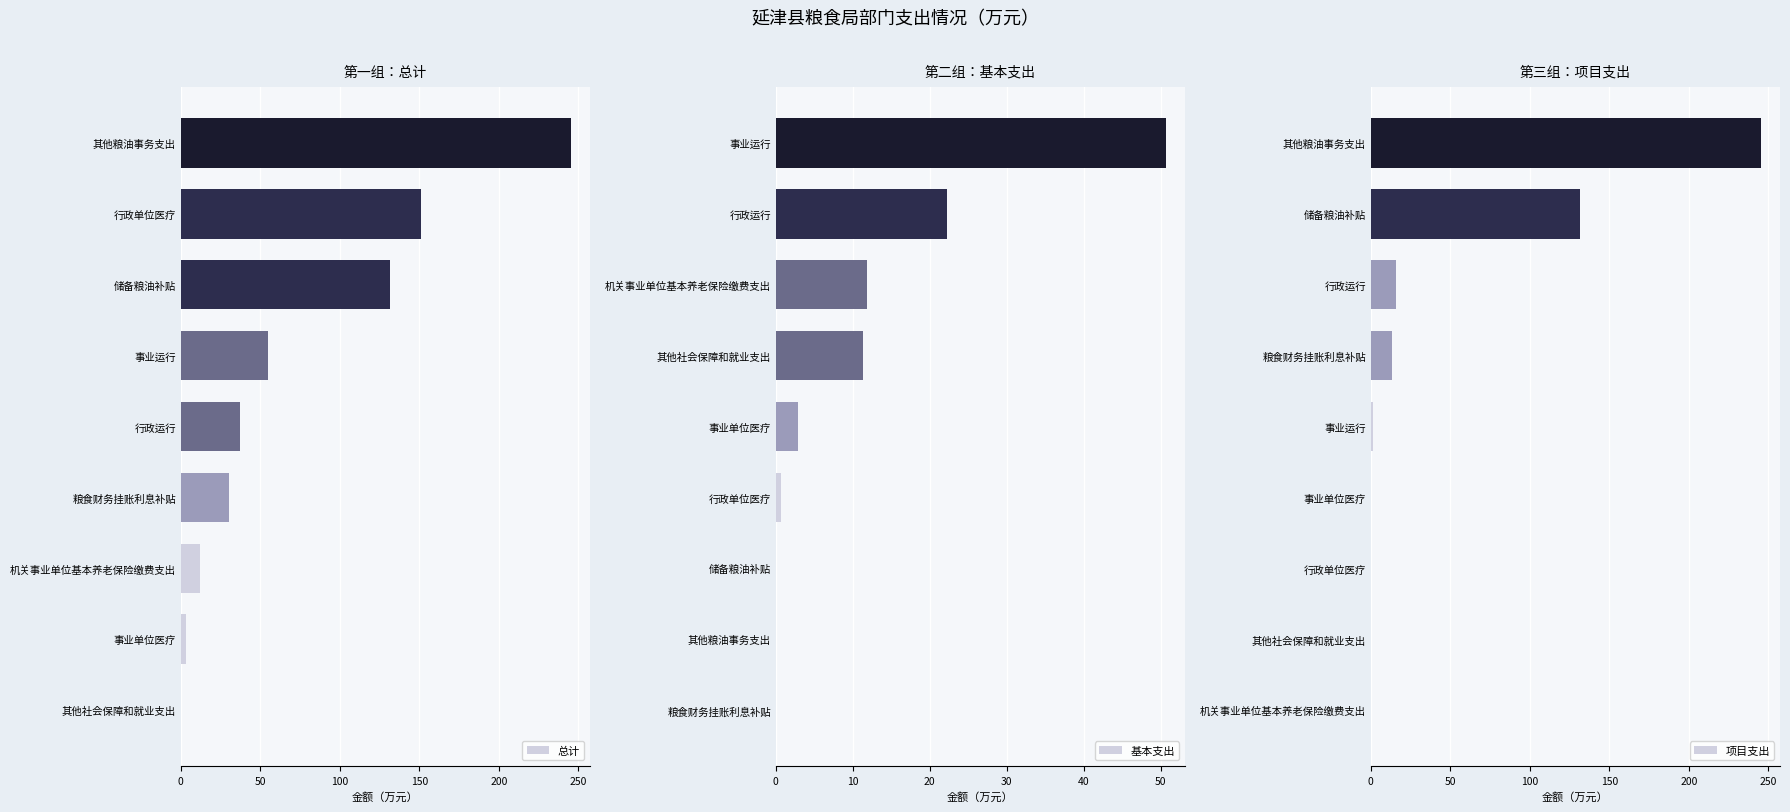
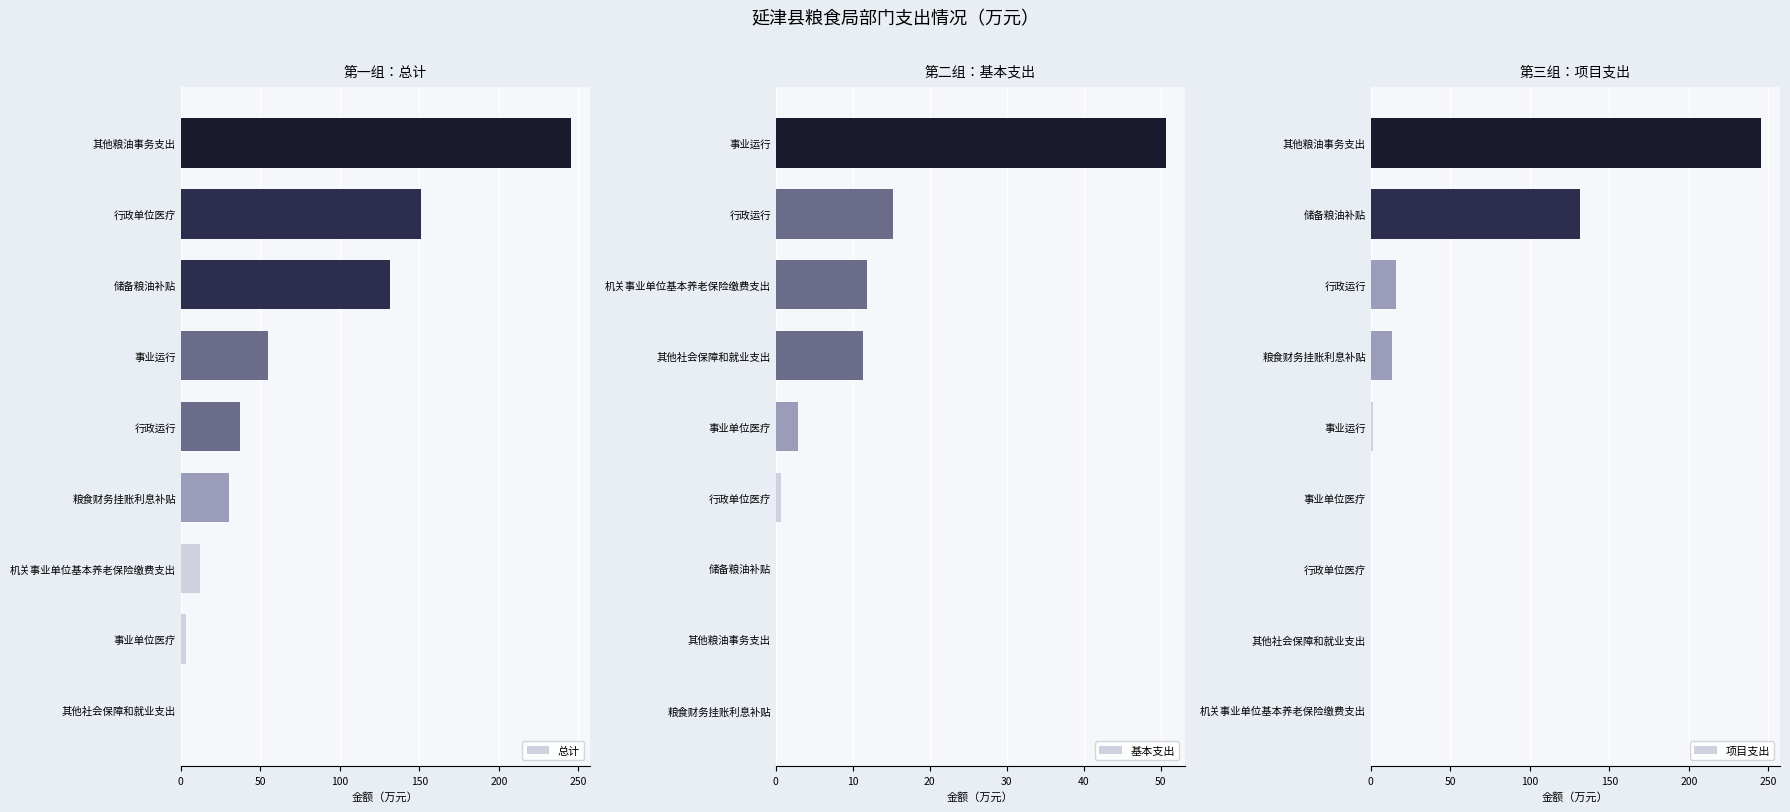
第二组：基本支出, 行政运行: 22 -> 15
